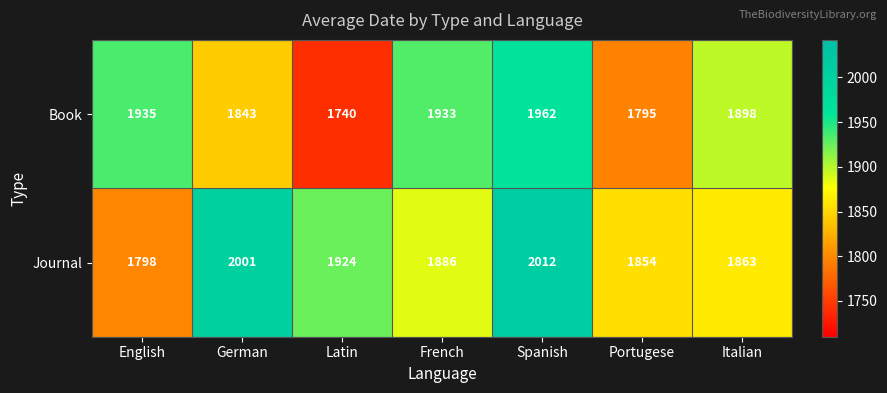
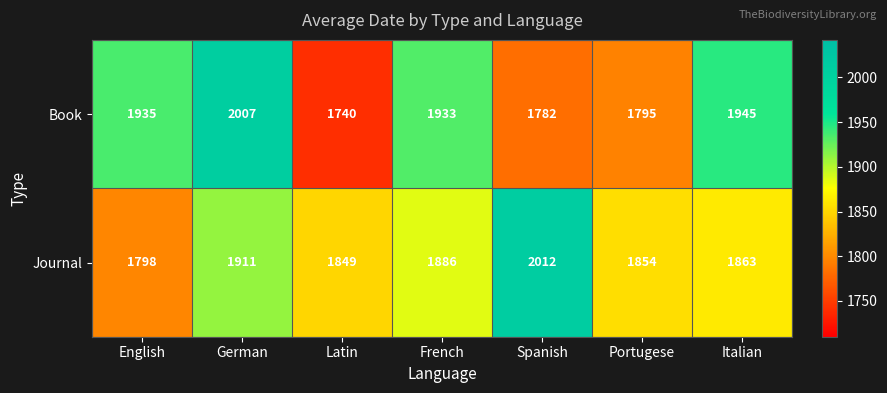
Book, German: 1843 -> 2007
Book, Spanish: 1962 -> 1782
Book, Italian: 1898 -> 1945
Journal, German: 2001 -> 1911
Journal, Latin: 1924 -> 1849
